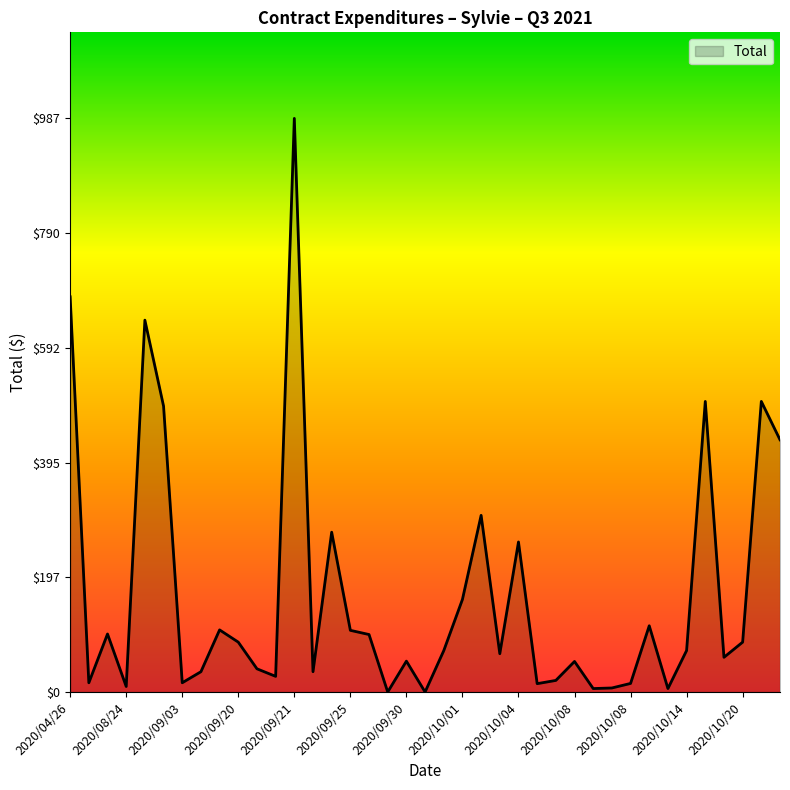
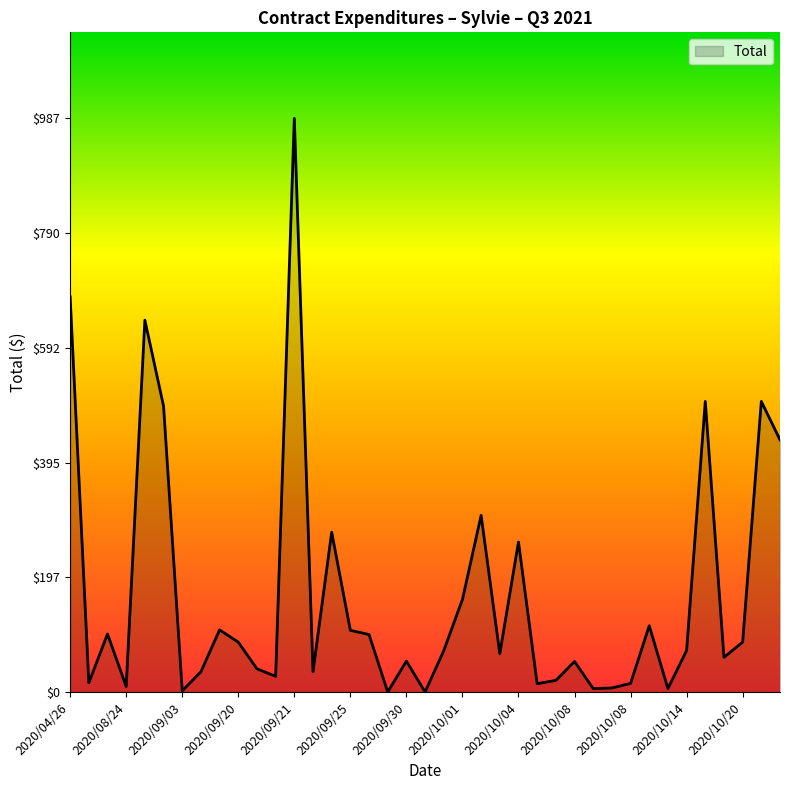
2020/09/03: $20 -> $0
